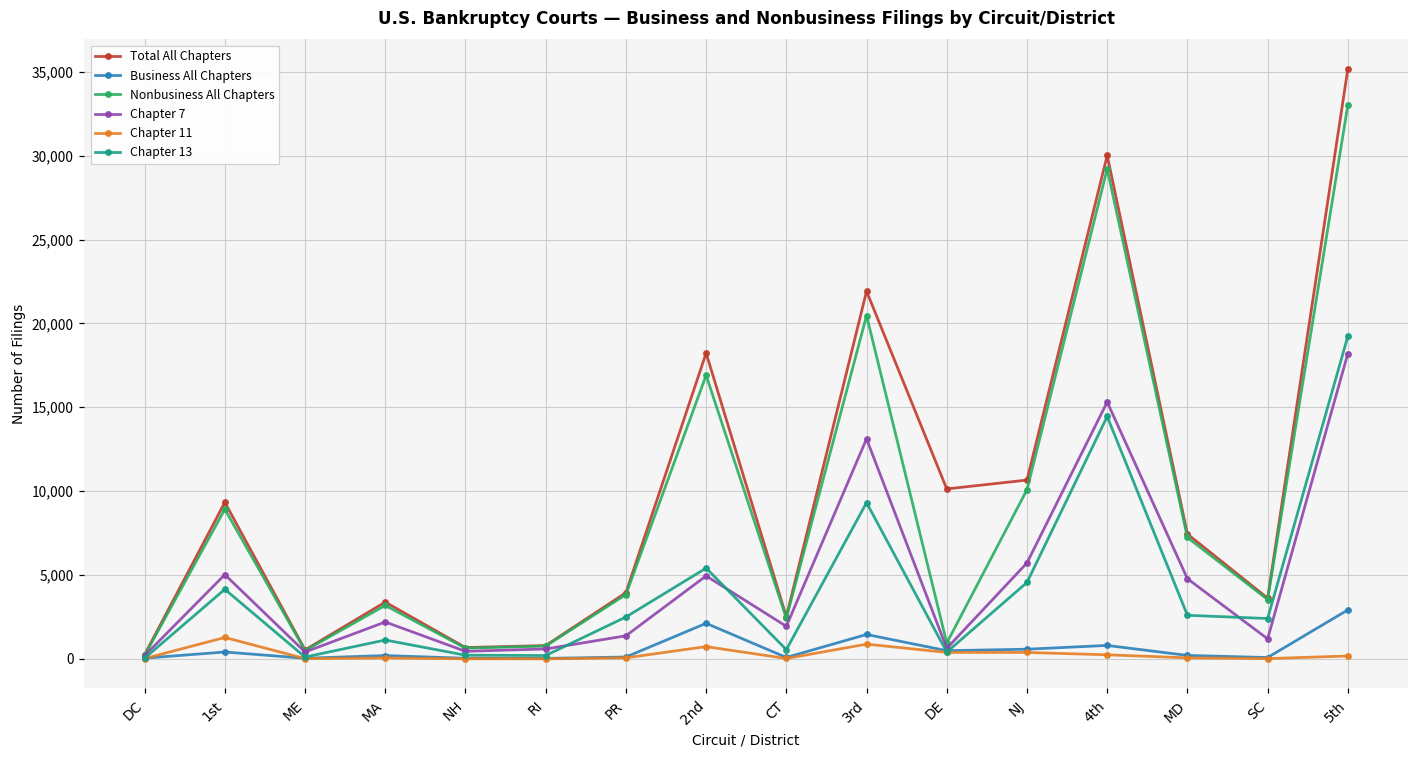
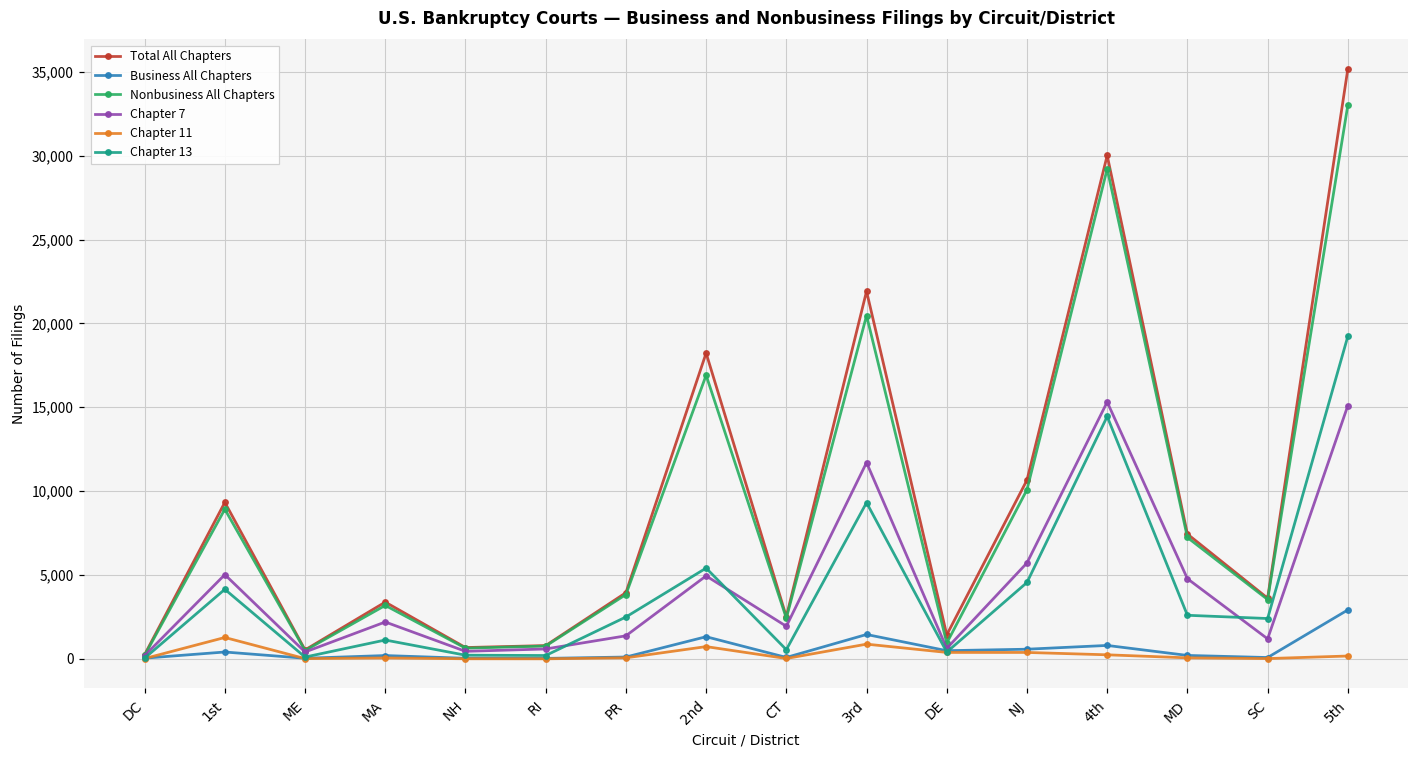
Business All Chapters, 2nd: 2,100 -> 1,300
Chapter 7, 3rd: 13,100 -> 11,700
Total All Chapters, DE: 10,100 -> 1,400
Chapter 7, 5th: 18,200 -> 15,100
